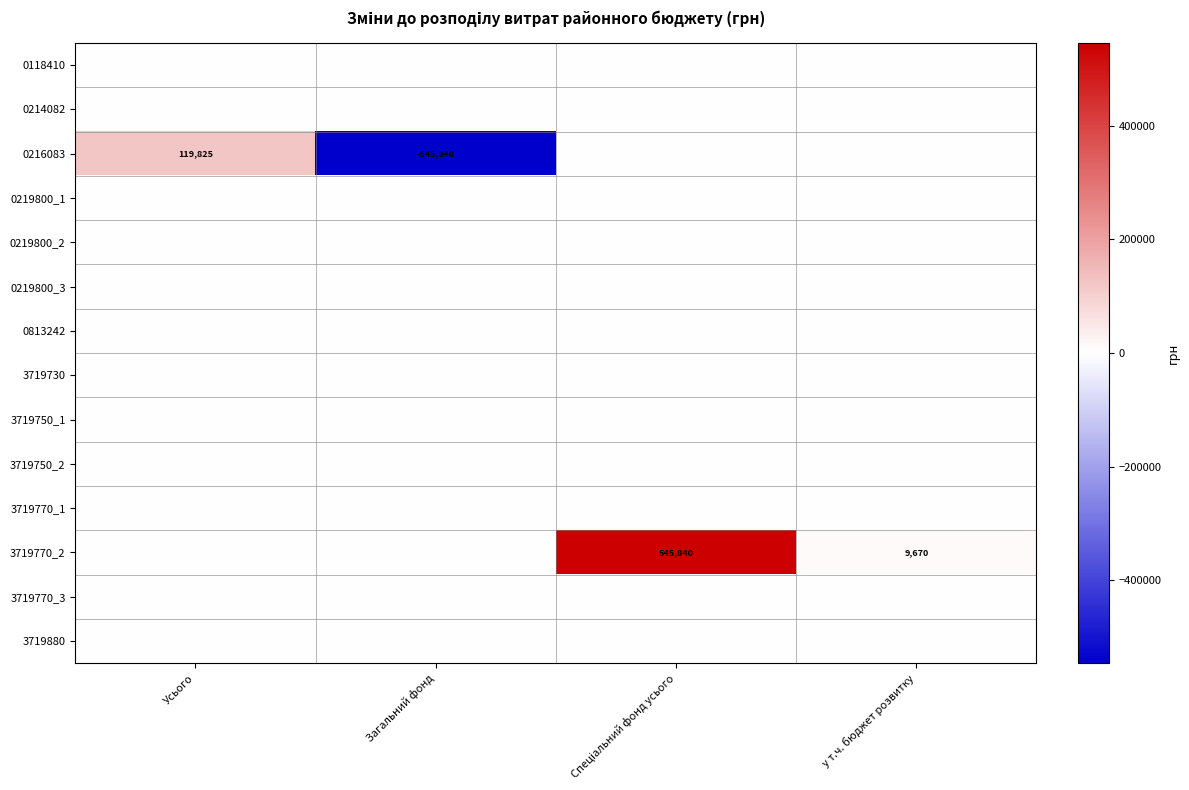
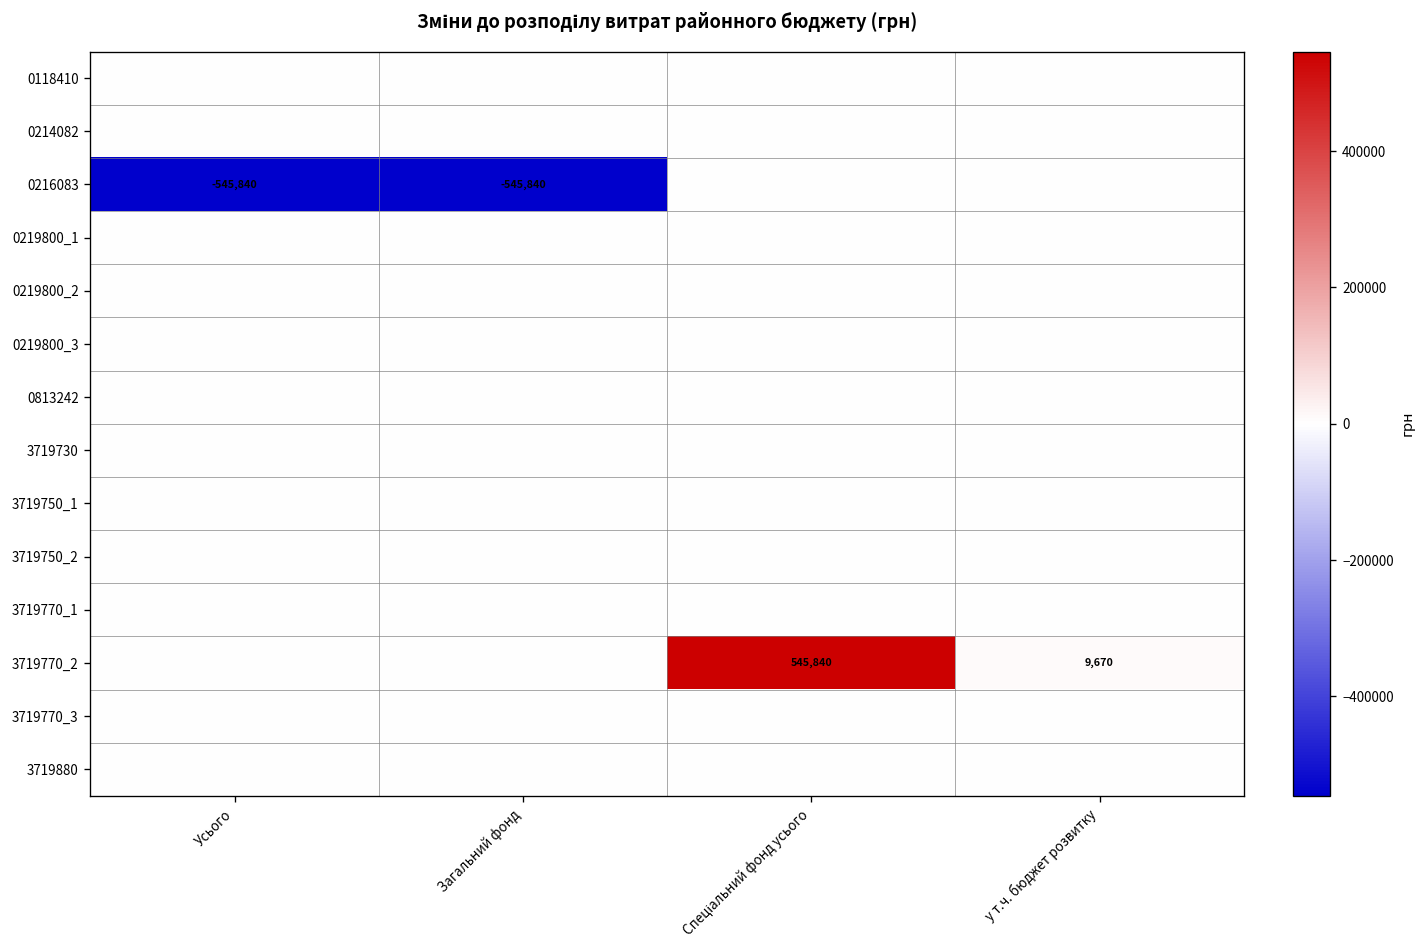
0216083, Усього: 119,825 -> -545,840
